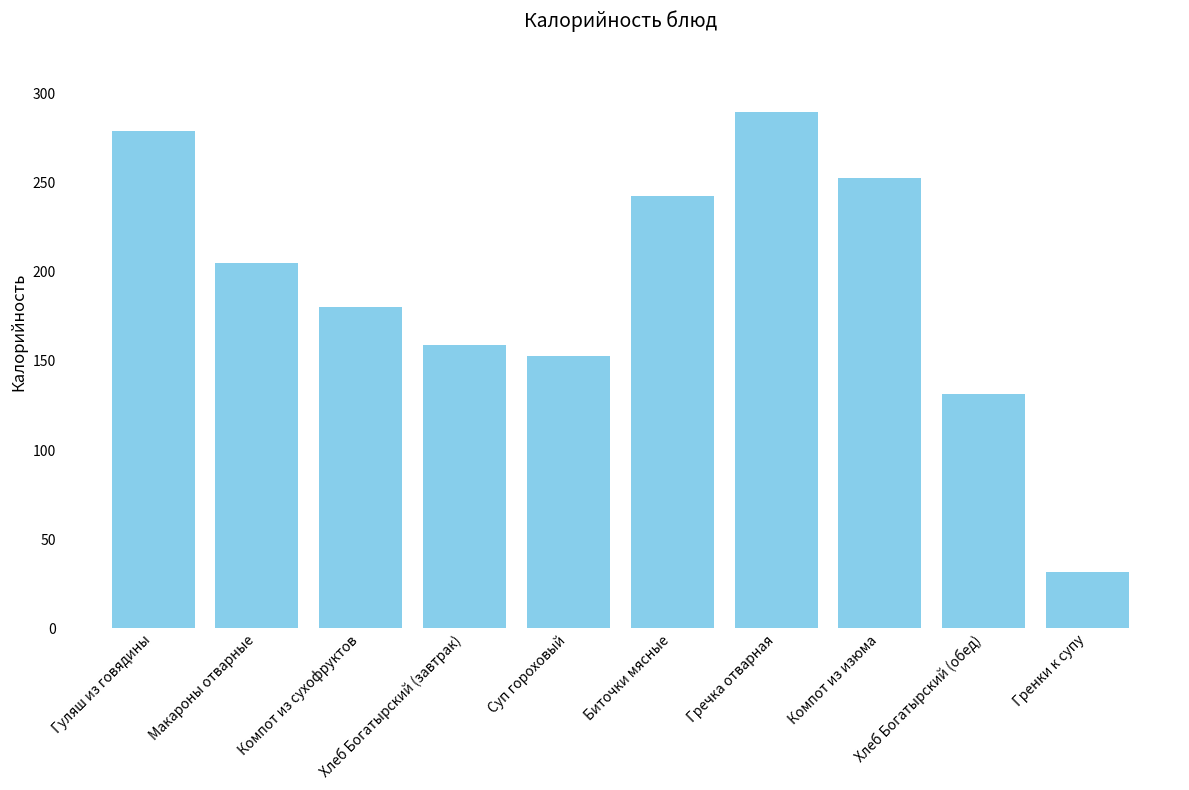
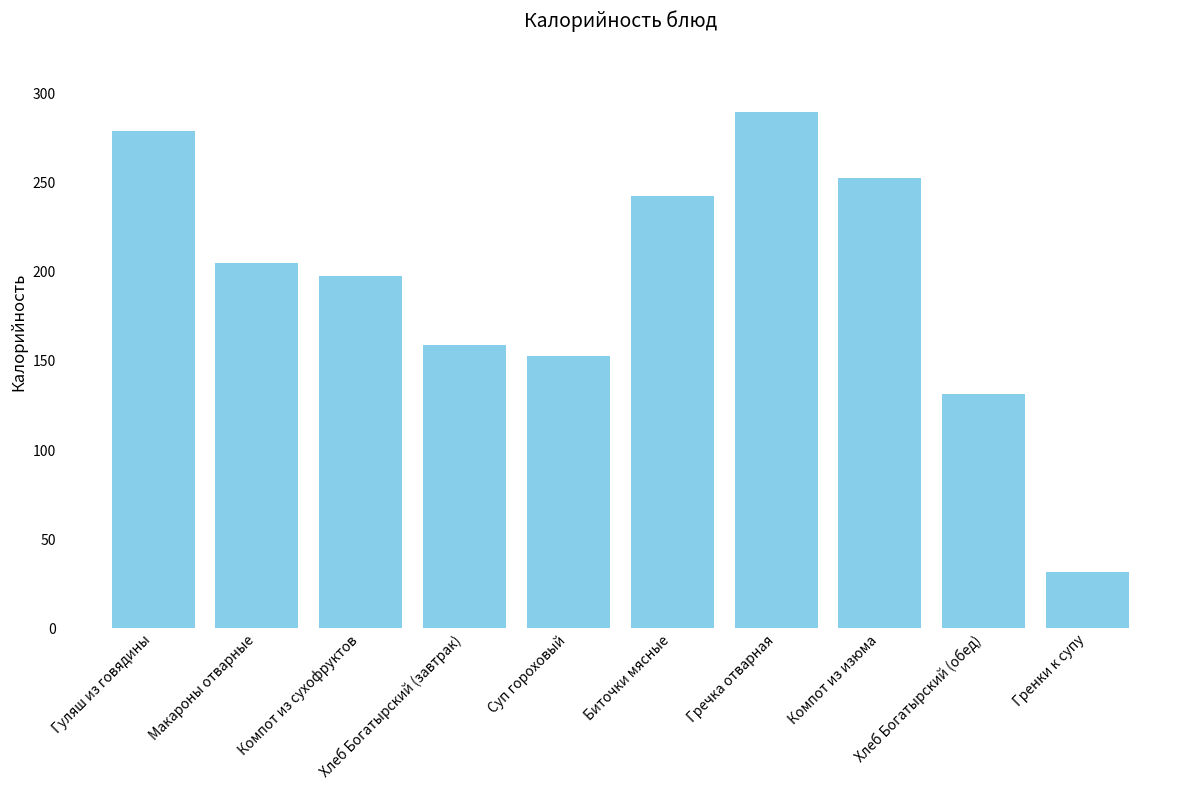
Компот из сухофруктов: 180 -> 198
